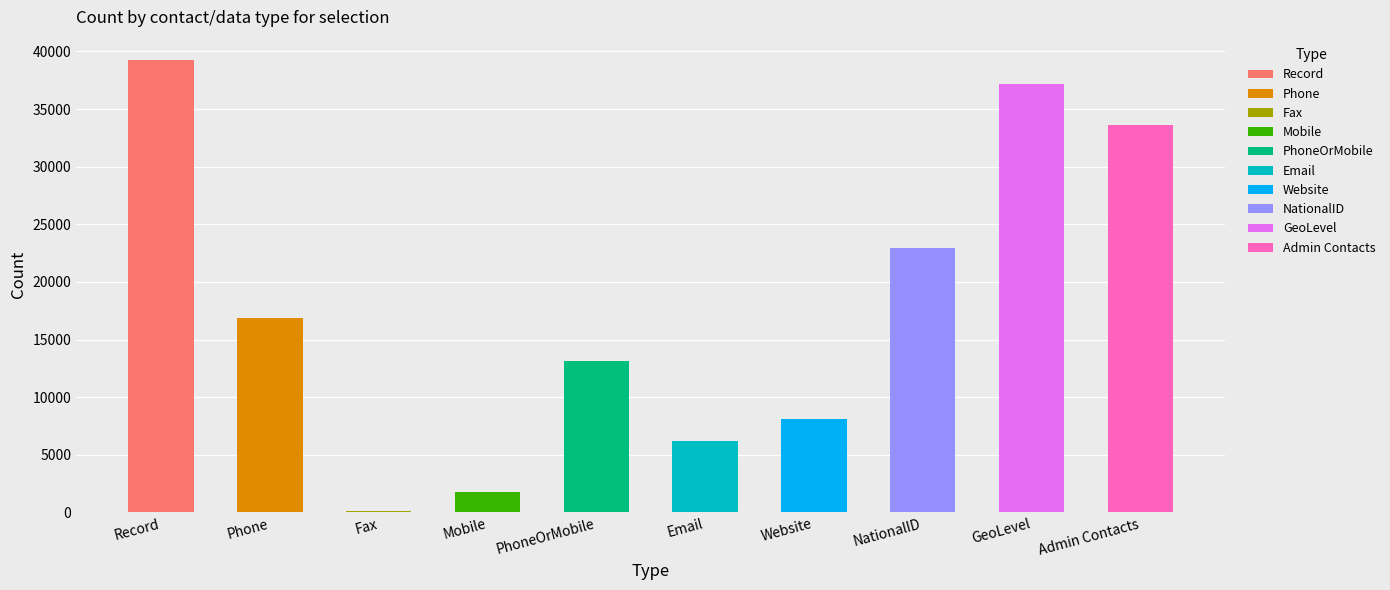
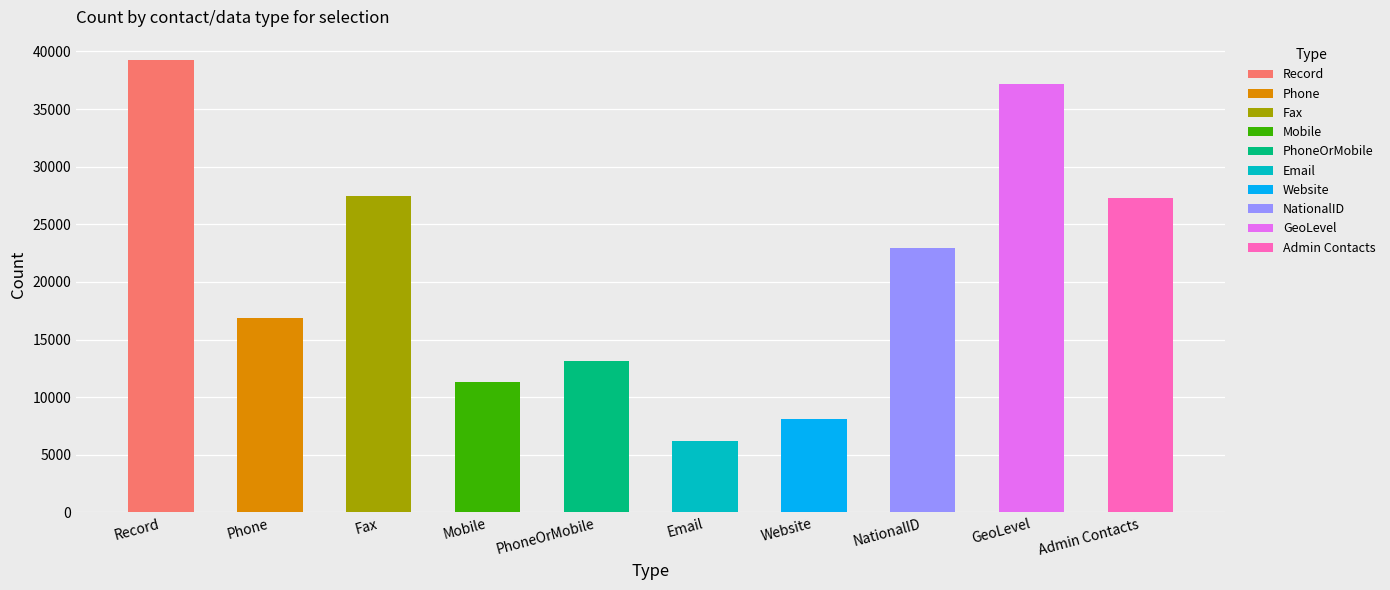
Fax: 100 -> 27500
Mobile: 1700 -> 11300
Admin Contacts: 33600 -> 27300
